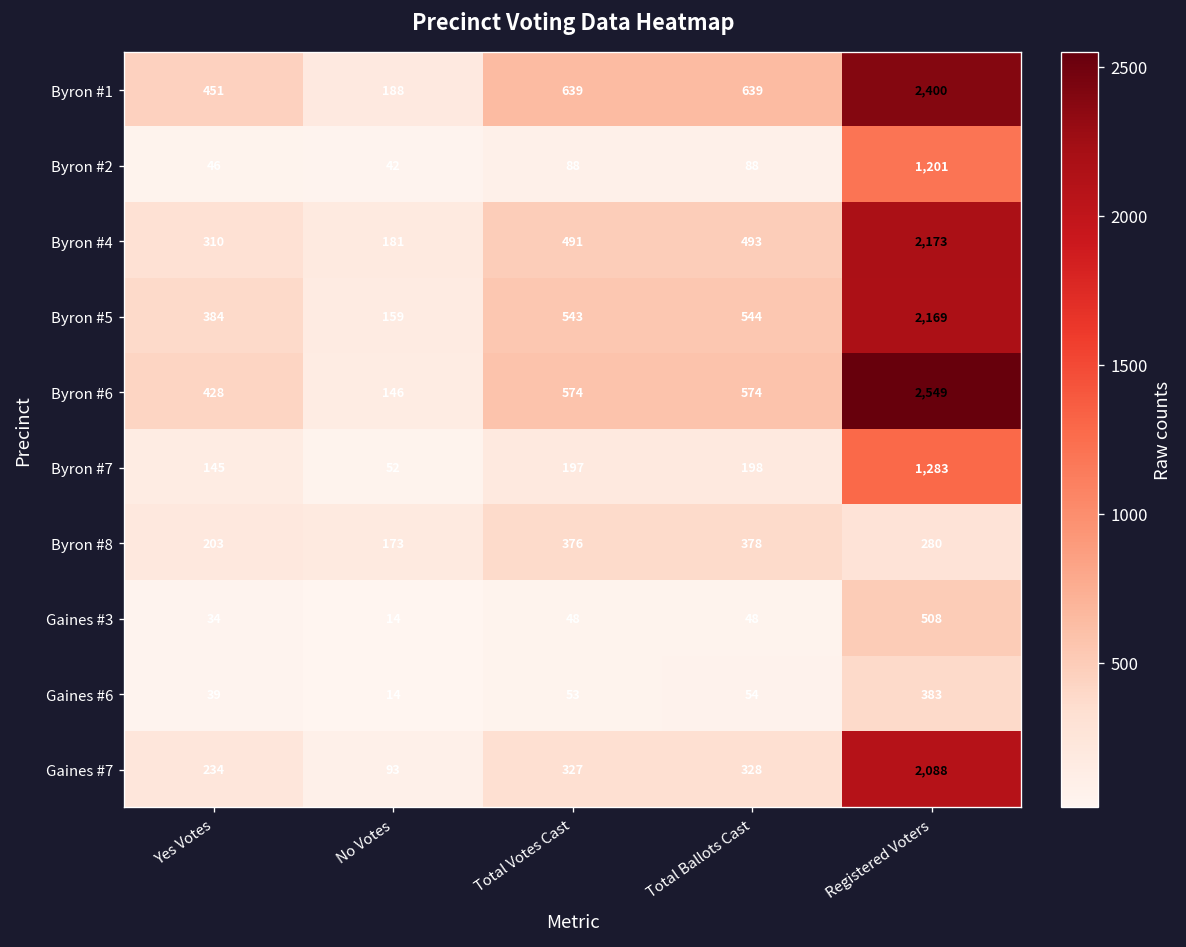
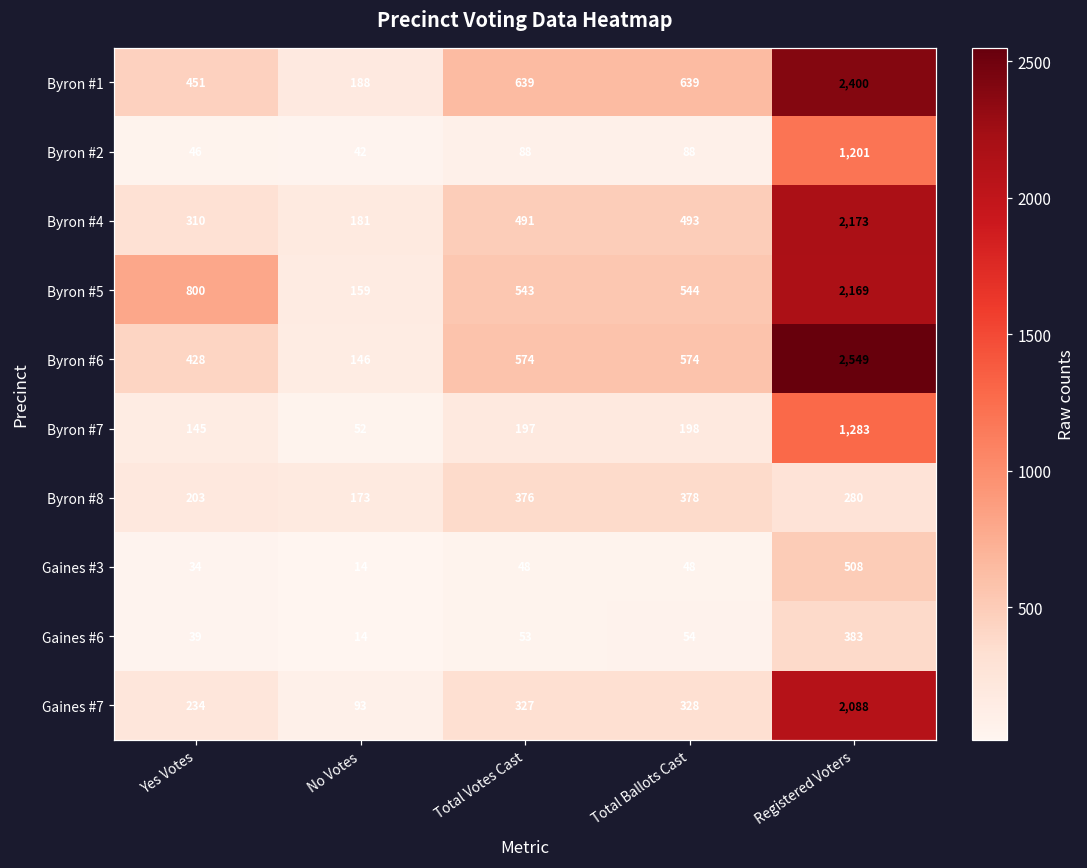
Byron #5, Yes Votes: 384 -> 800
